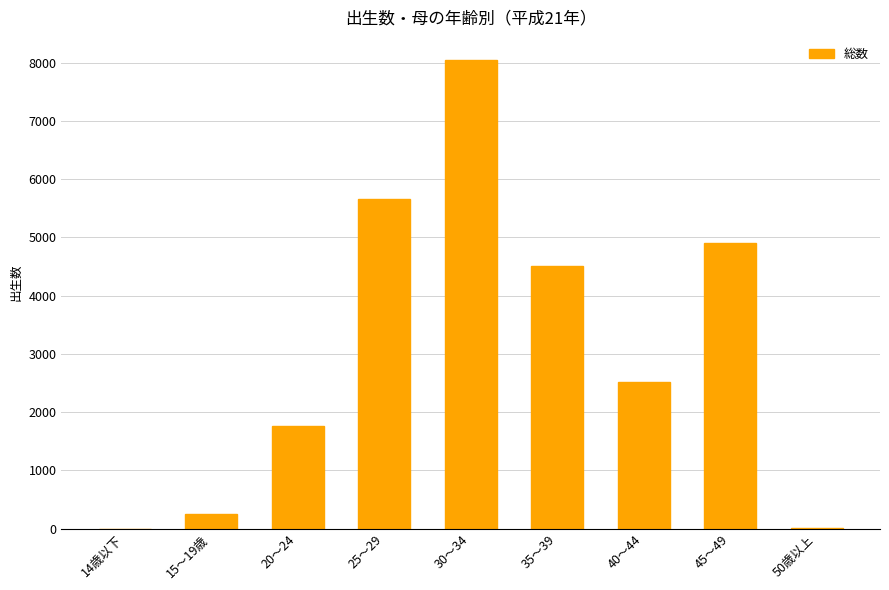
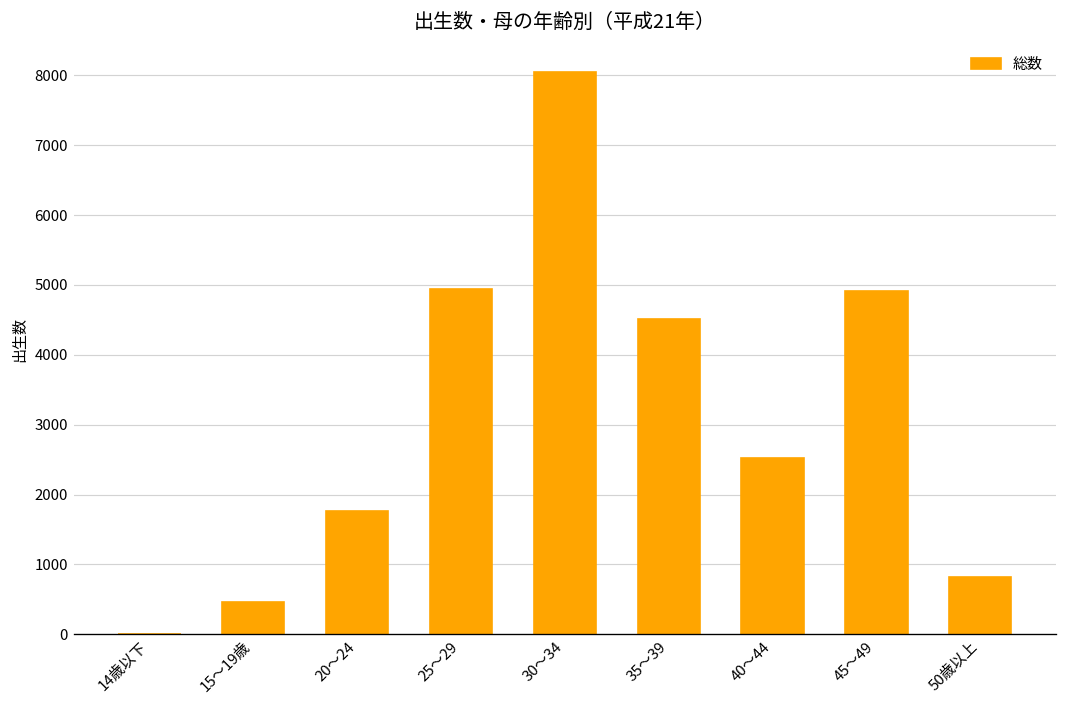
15～19歳: 300 -> 500
25～29: 5700 -> 4900
50歳以上: 0 -> 800
